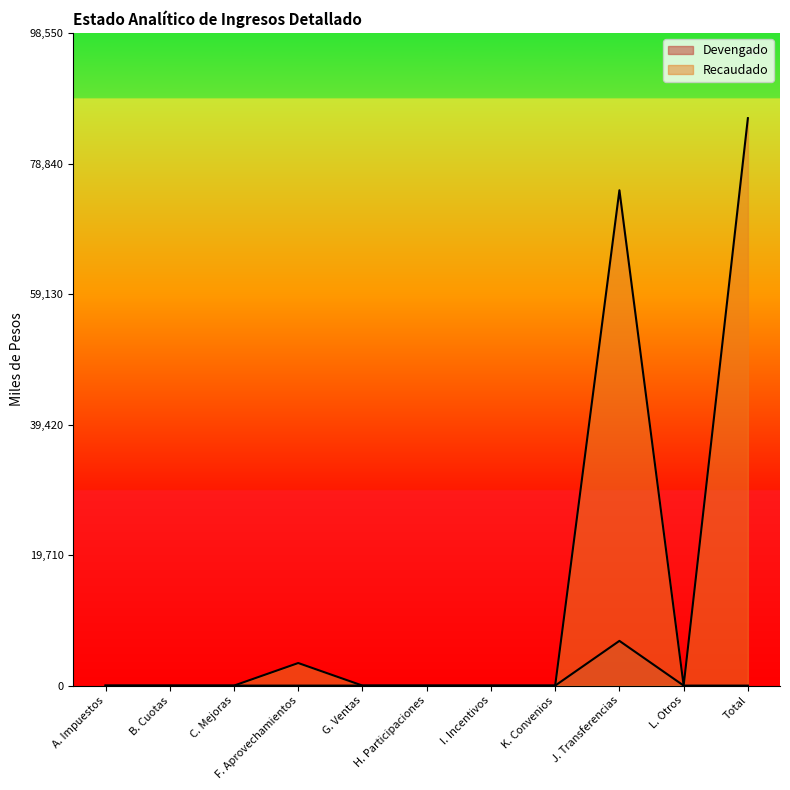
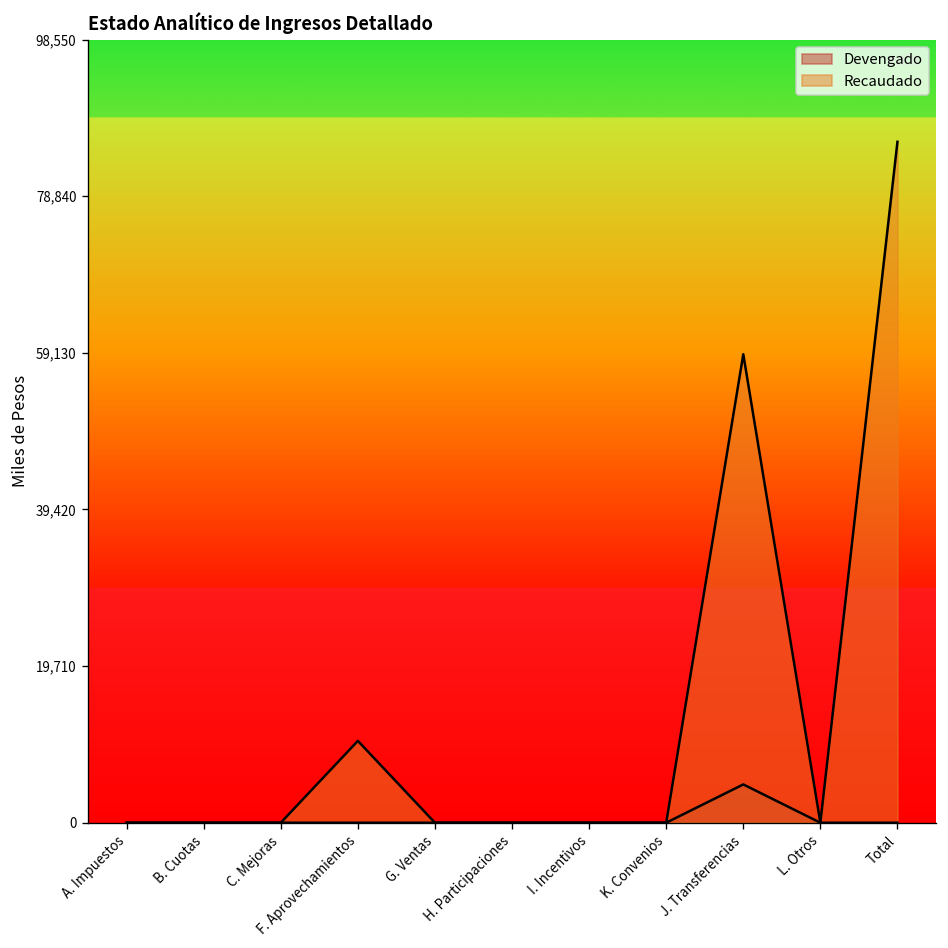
Recaudado, F. Aprovechamientos: 3,000 -> 10,000
Devengado, J. Transferencias: 7,000 -> 5,000
Recaudado, J. Transferencias: 75,000 -> 59,000
